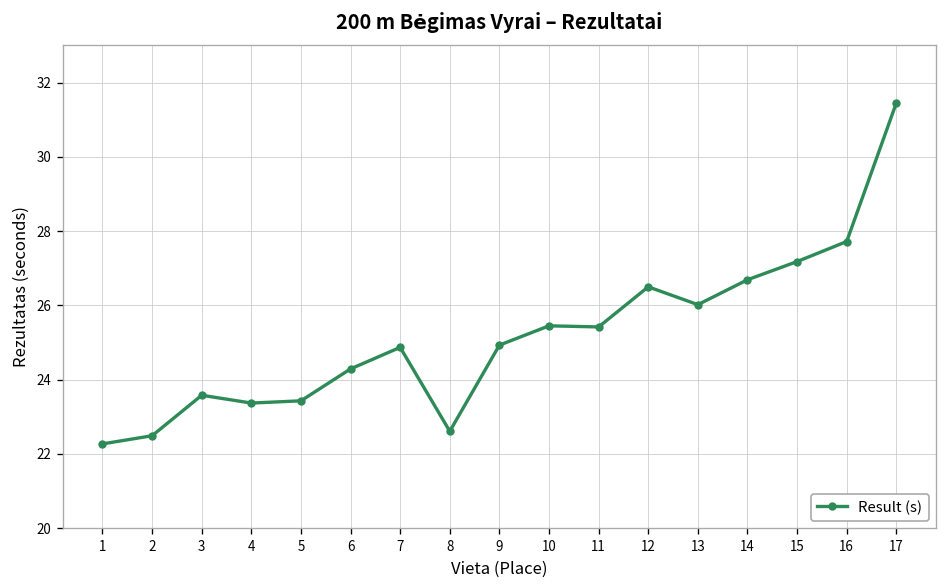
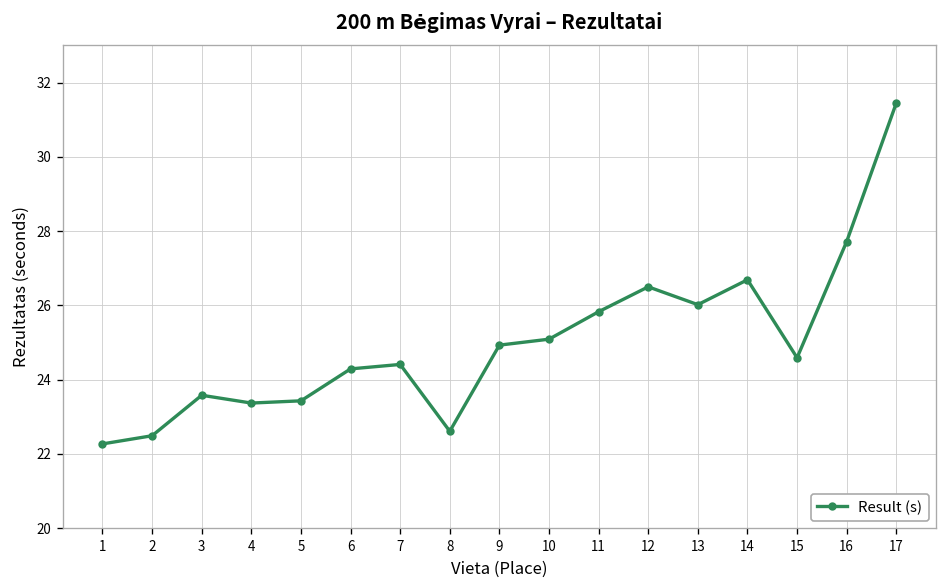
7: 24.9 -> 24.4
10: 25.5 -> 25.1
11: 25.4 -> 25.8
15: 27.2 -> 24.6
